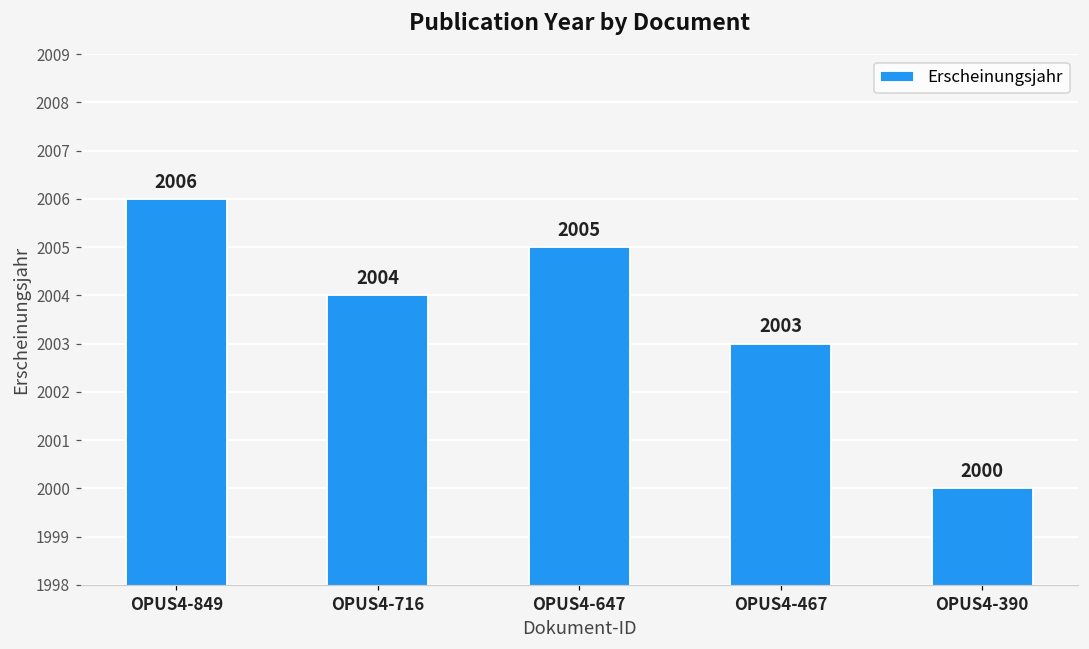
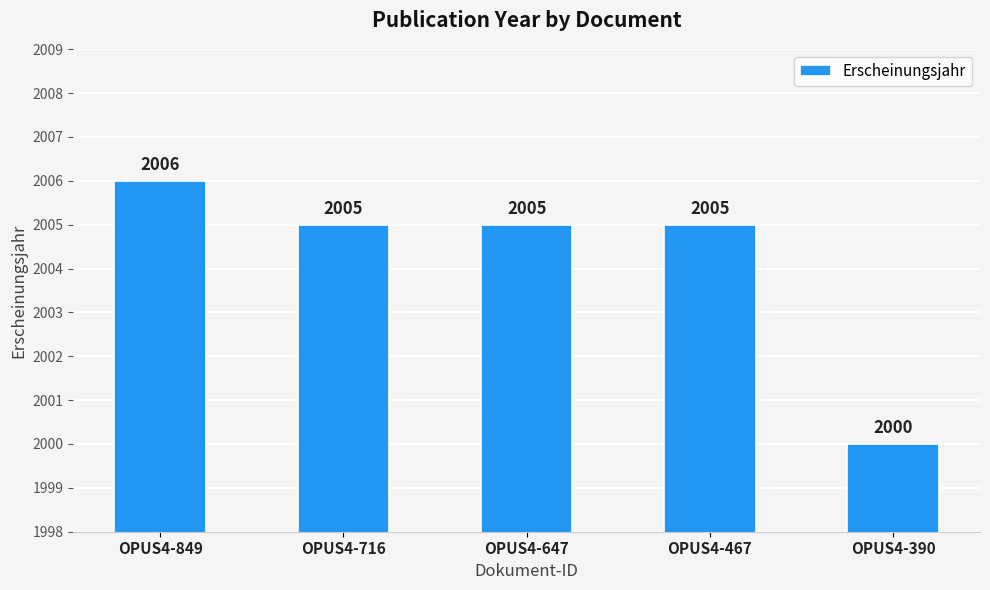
OPUS4-716: 2004 -> 2005
OPUS4-467: 2003 -> 2005
